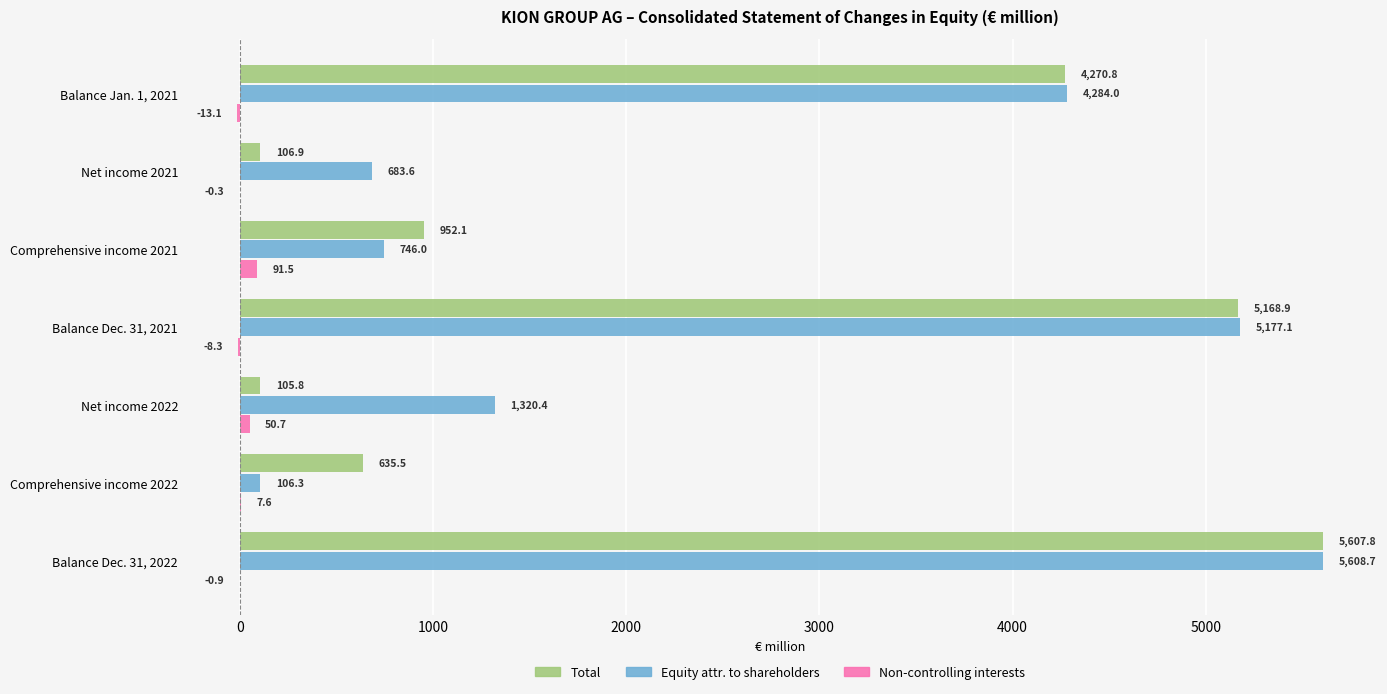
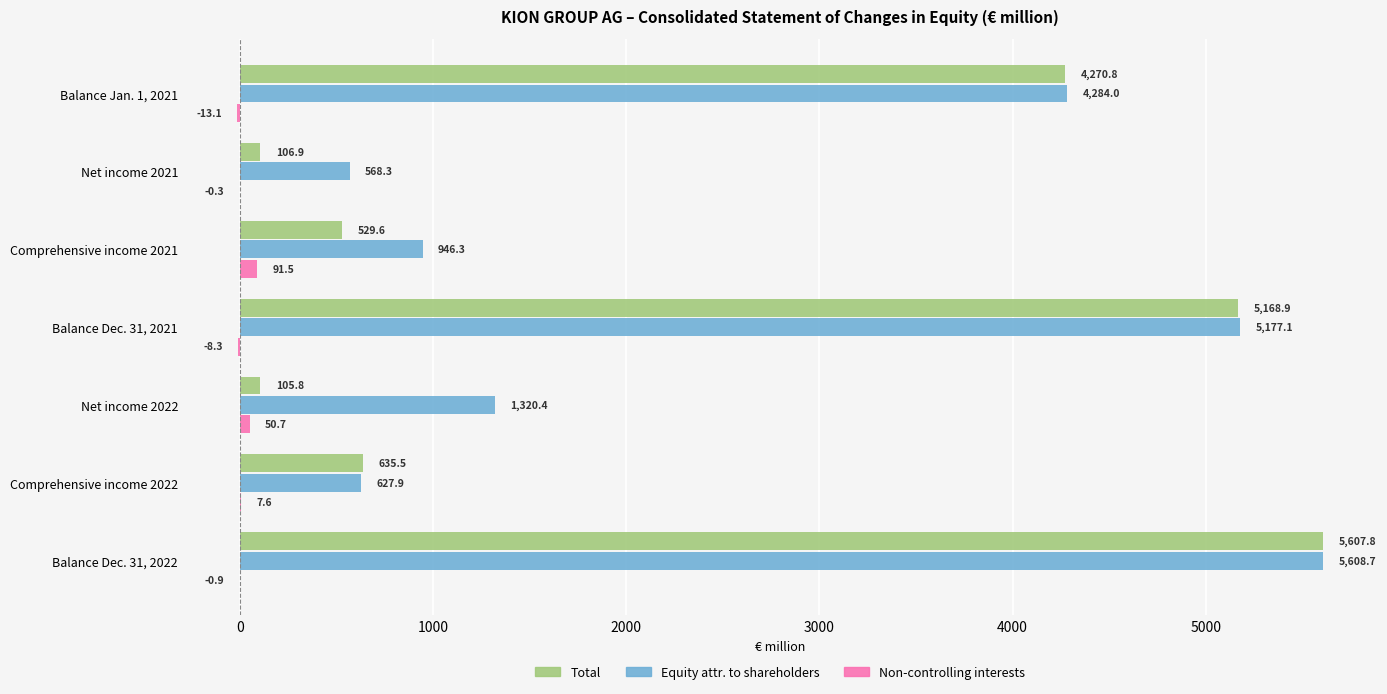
Equity attr. to shareholders, Net income 2021: 683.6 -> 568.3
Total, Comprehensive income 2021: 952.1 -> 529.6
Equity attr. to shareholders, Comprehensive income 2021: 746.0 -> 946.3
Equity attr. to shareholders, Comprehensive income 2022: 106.3 -> 627.9
